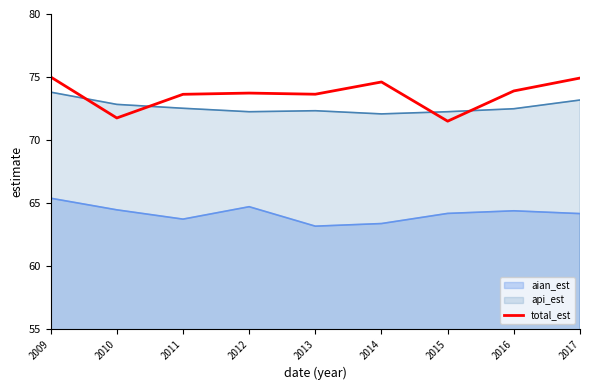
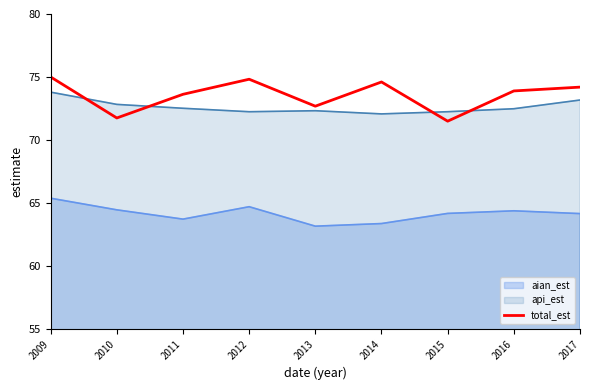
total_est, 2012: 73.7 -> 74.8
total_est, 2013: 73.6 -> 72.7
total_est, 2017: 74.9 -> 74.2
